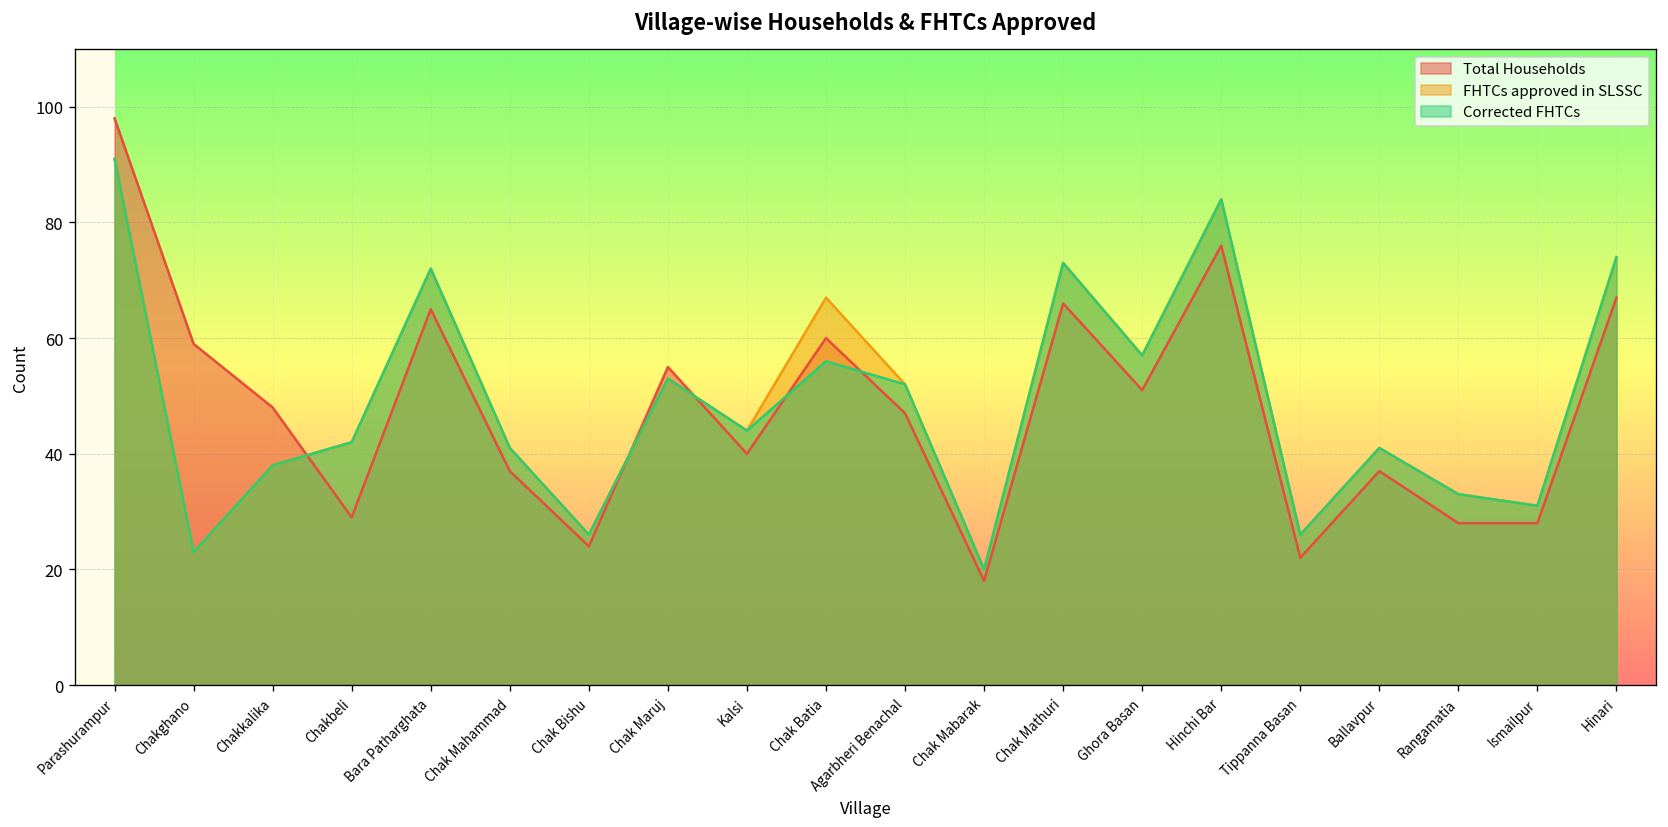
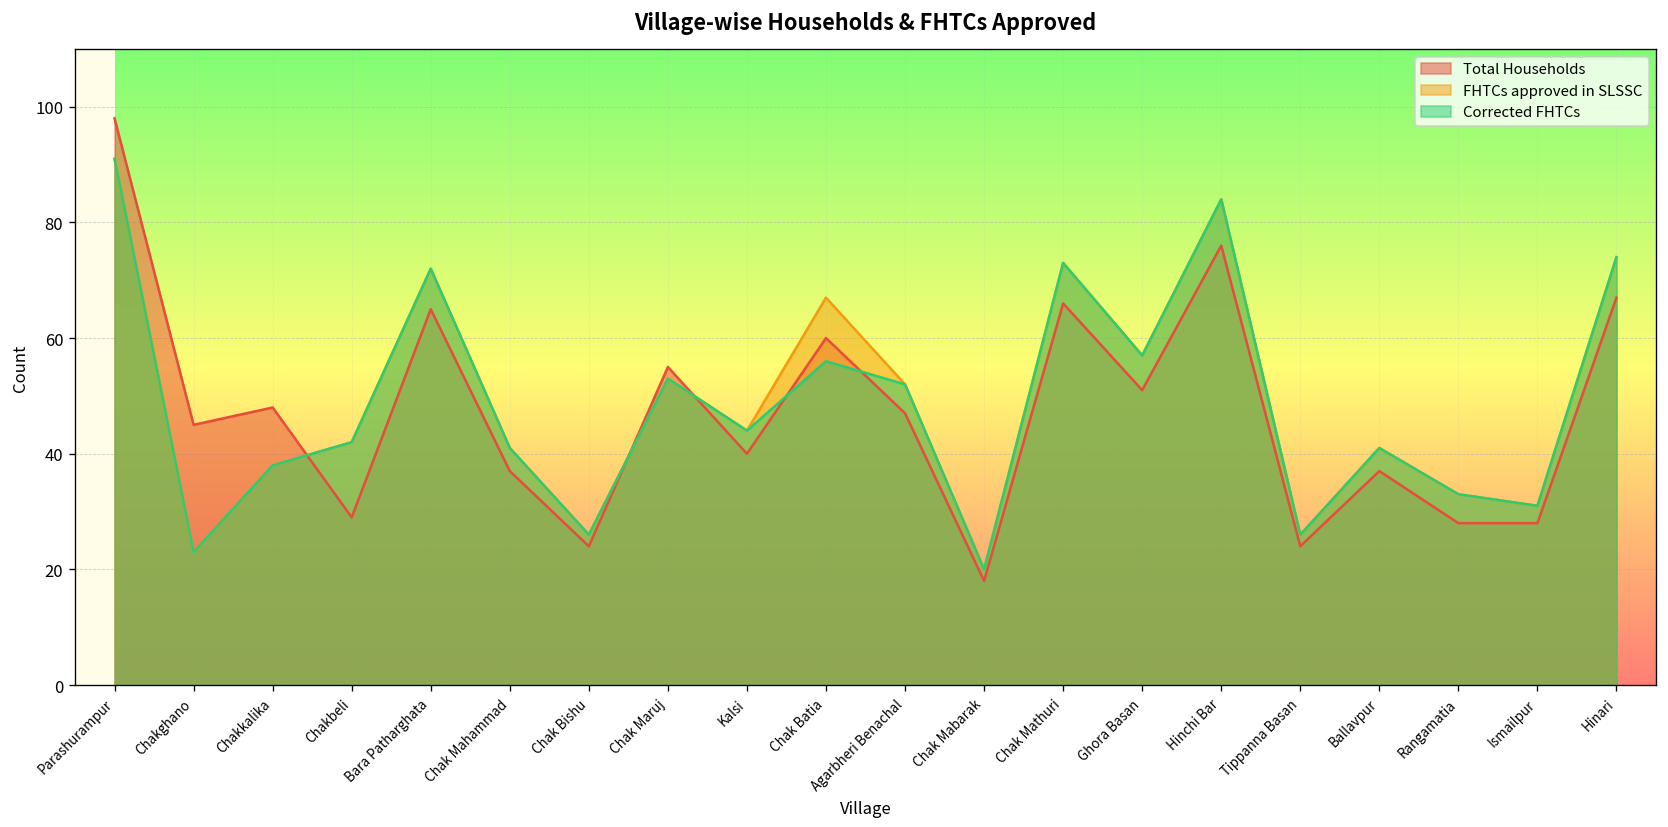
Total Households, Chakghano: 59 -> 45
Total Households, Tippanna Basan: 22 -> 24
